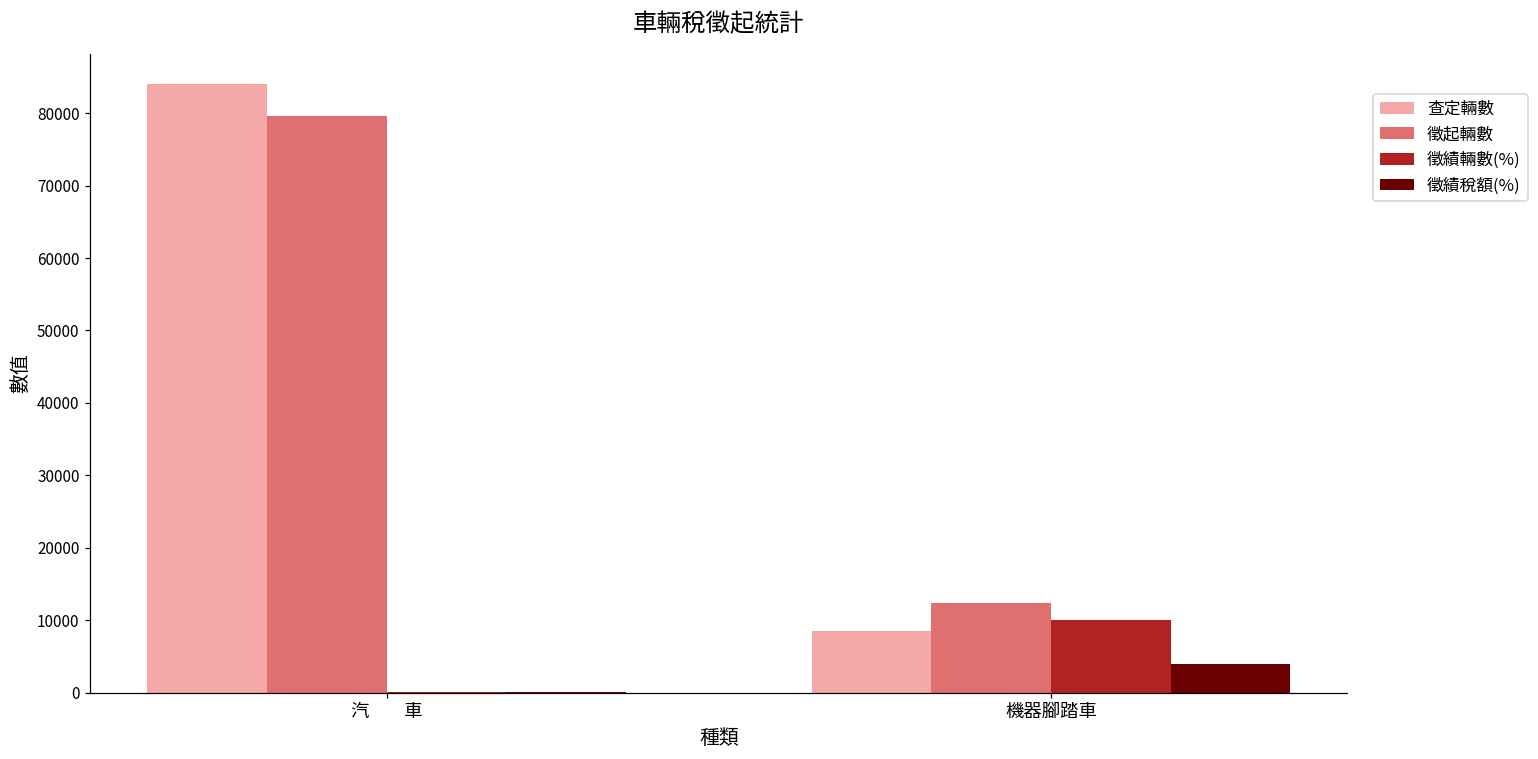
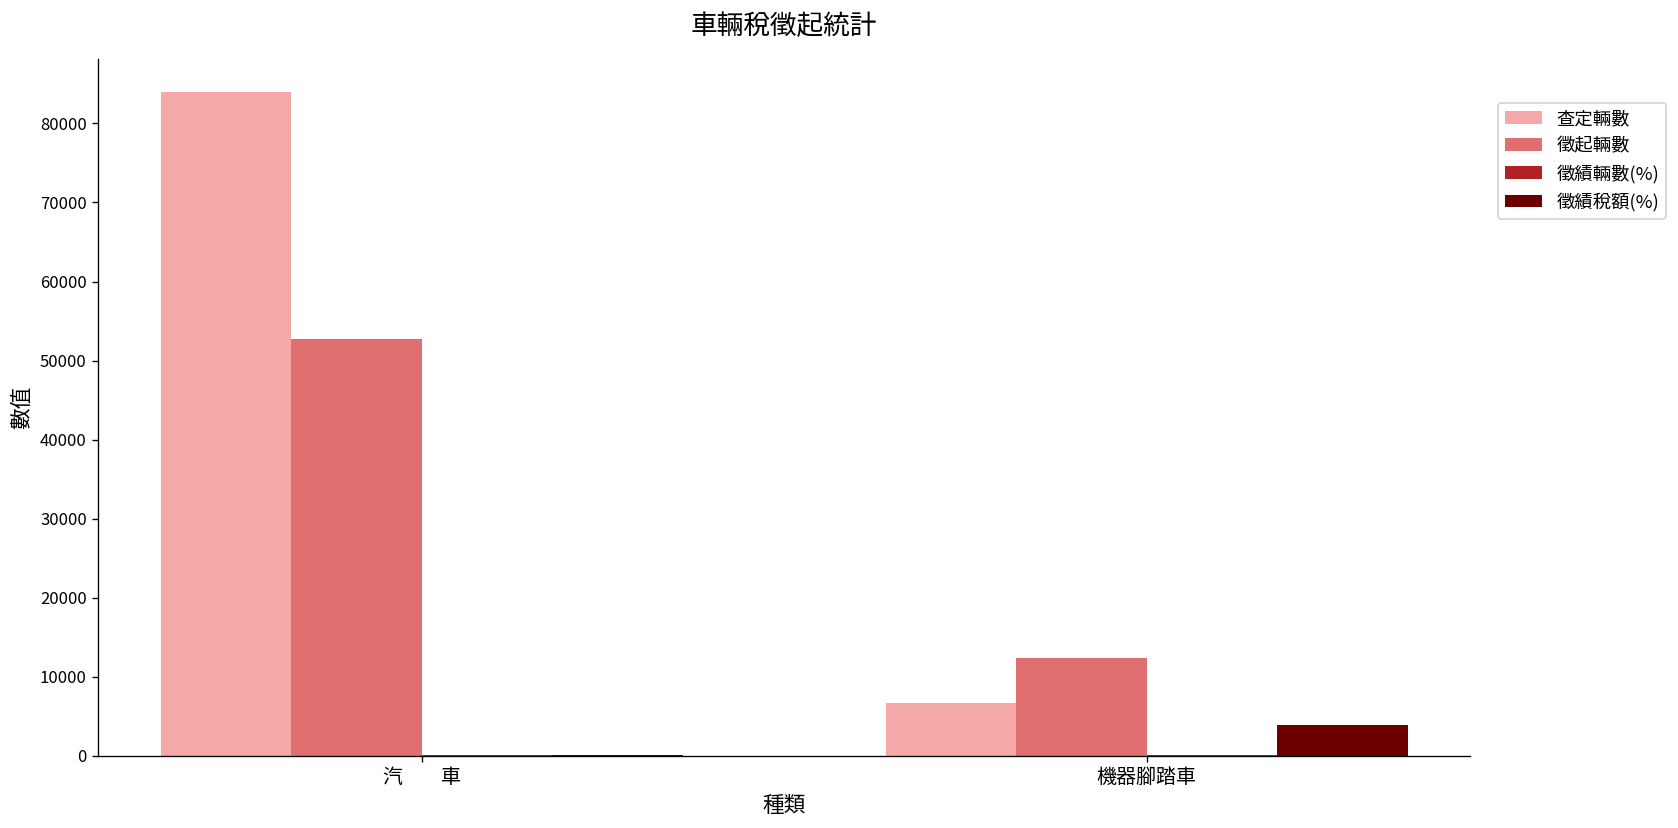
徵起輛數, 汽 車: 80000 -> 53000
查定輛數, 機器腳踏車: 9000 -> 7000
徵績輛數(%), 機器腳踏車: 10000 -> 0
